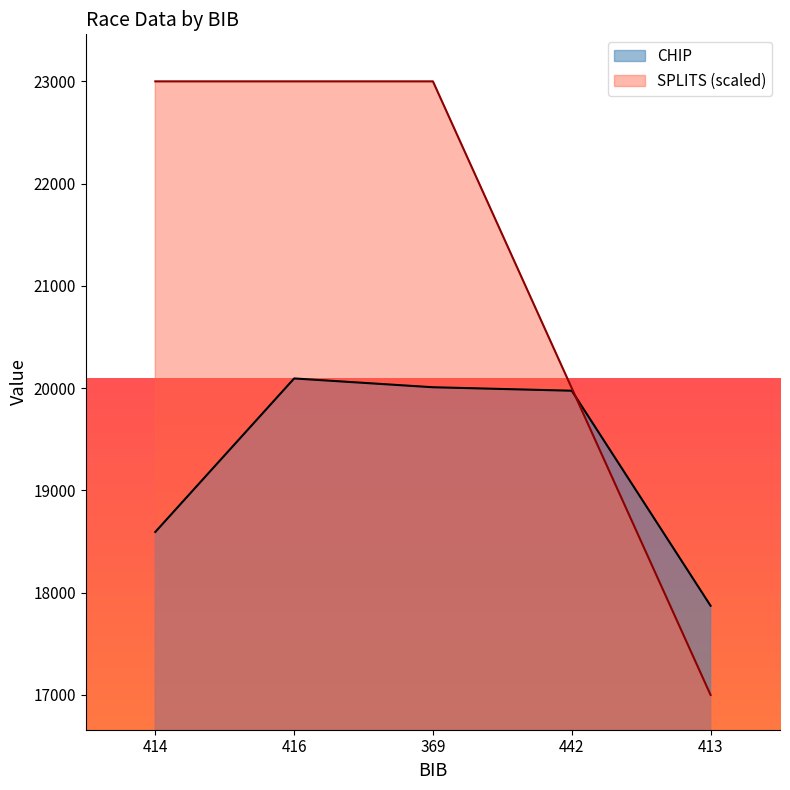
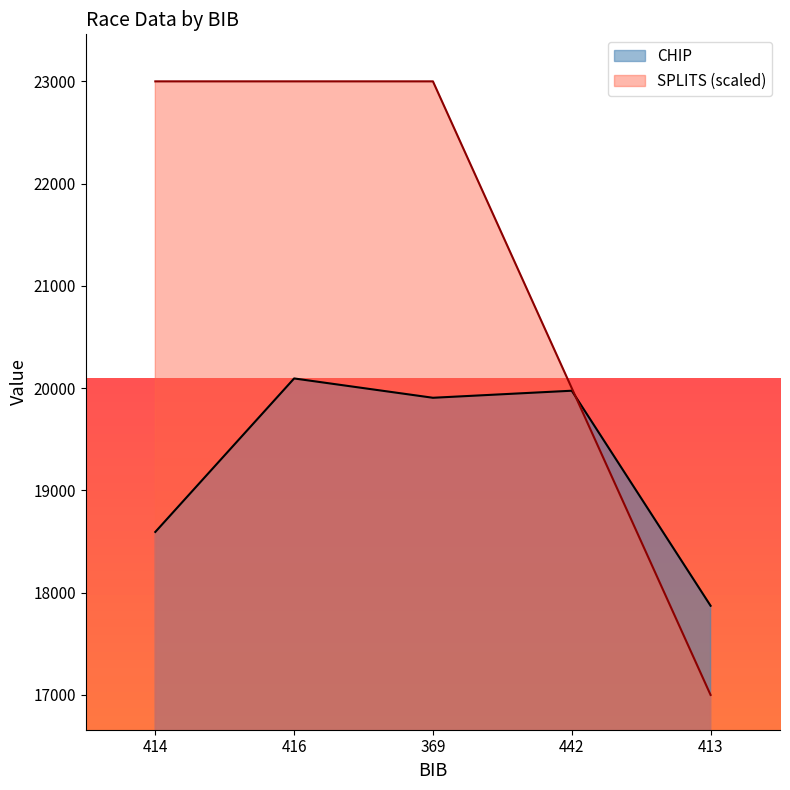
CHIP, 369: 20010 -> 19910
